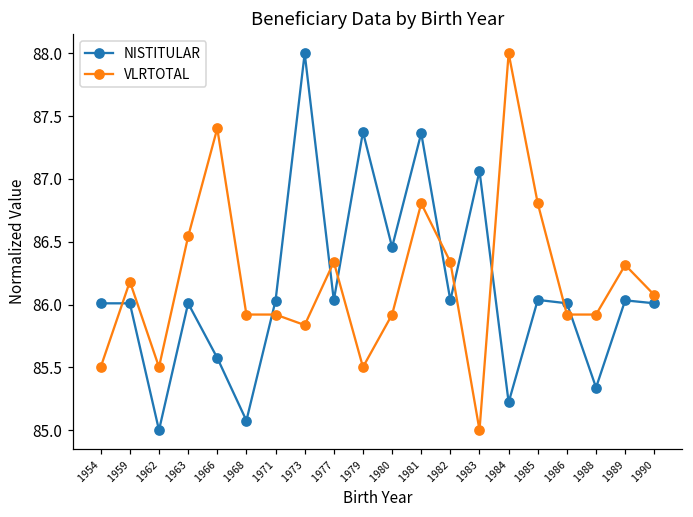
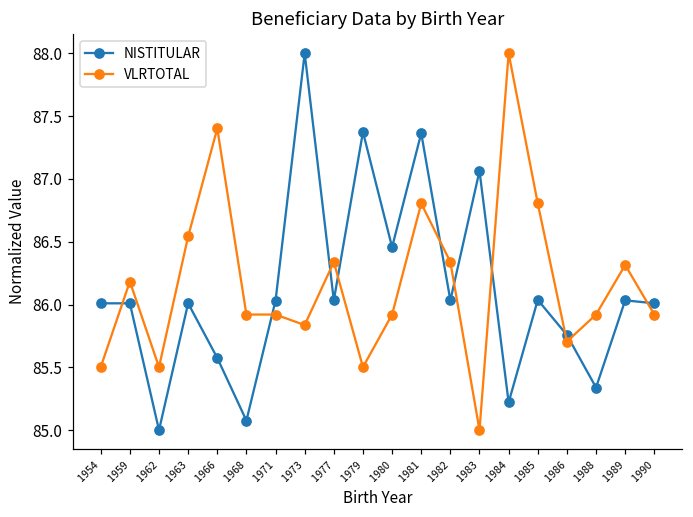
NISTITULAR, 1986: 86.01 -> 85.76
VLRTOTAL, 1986: 85.92 -> 85.71
VLRTOTAL, 1990: 86.08 -> 85.92
